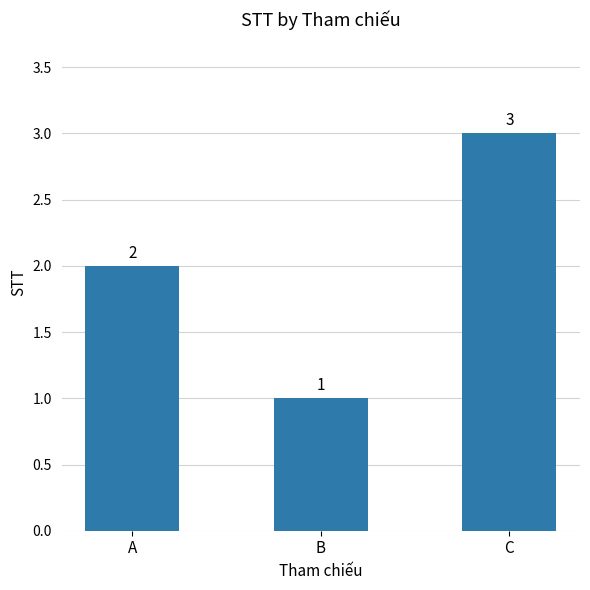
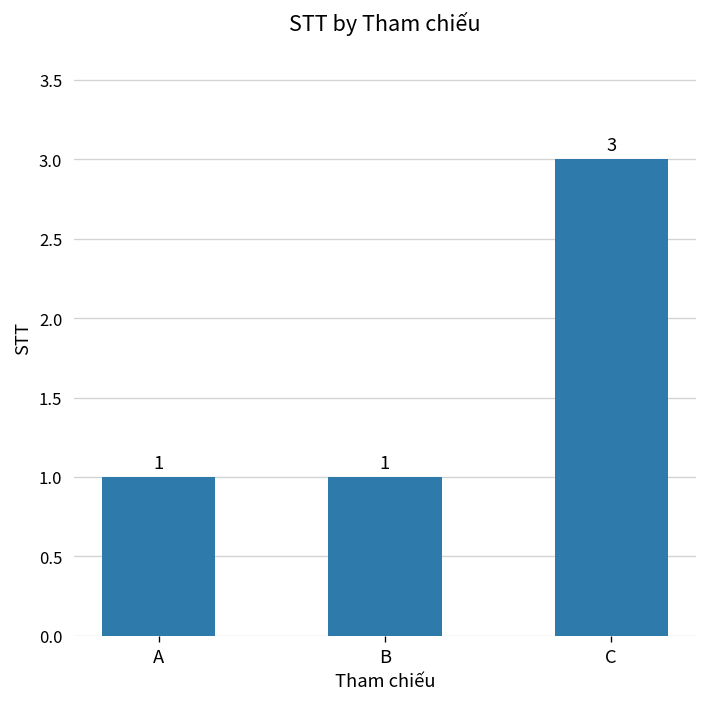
A: 2 -> 1
